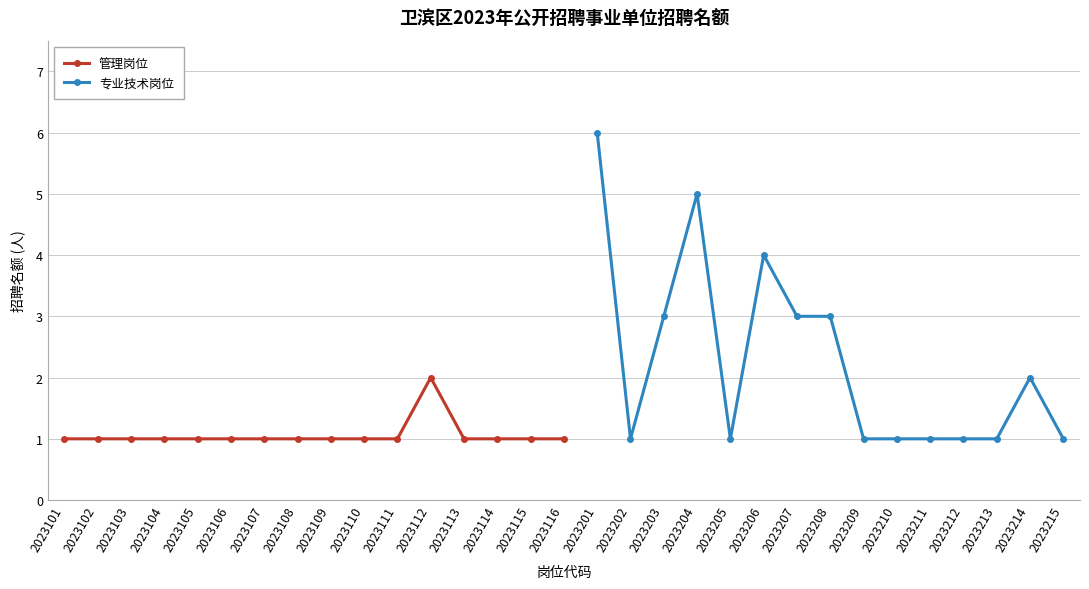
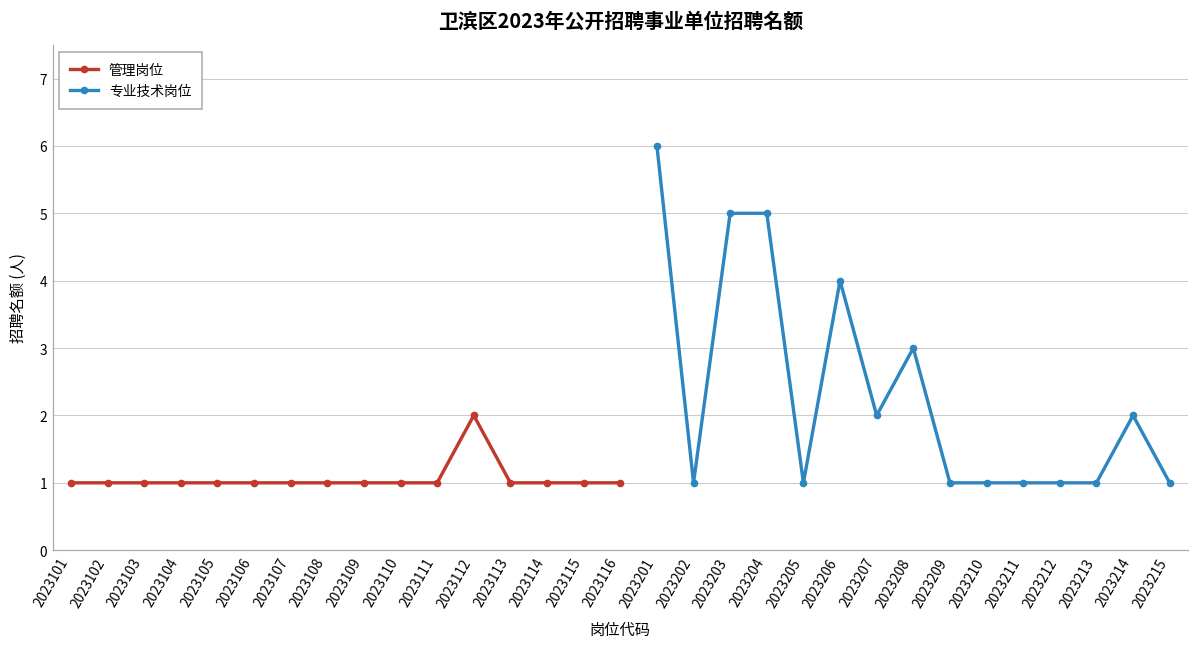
专业技术岗位, 2023203: 3 -> 5
专业技术岗位, 2023207: 3 -> 2
